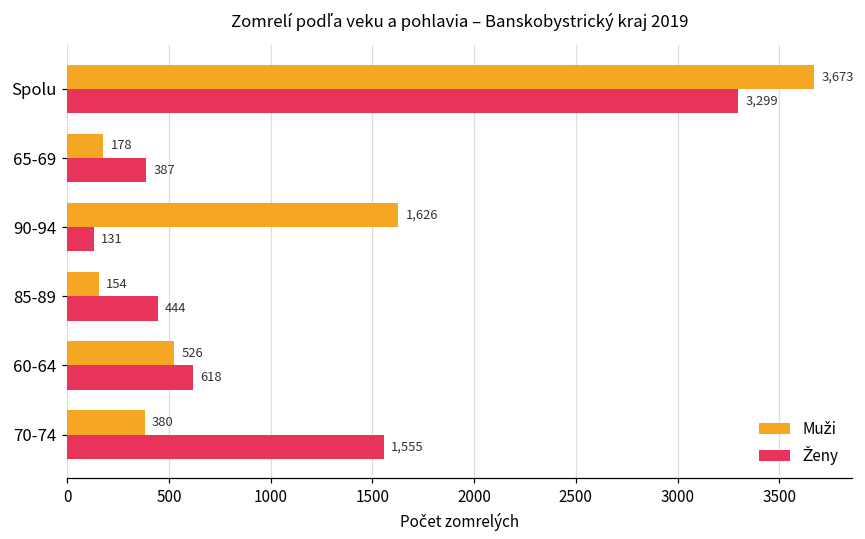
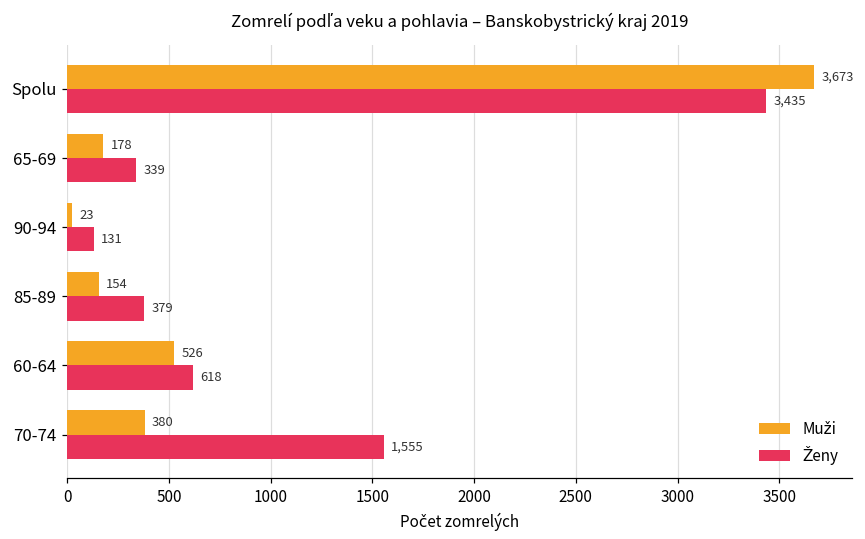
Ženy, Spolu: 3,299 -> 3,435
Ženy, 65-69: 387 -> 339
Muži, 90-94: 1,626 -> 23
Ženy, 85-89: 444 -> 379
